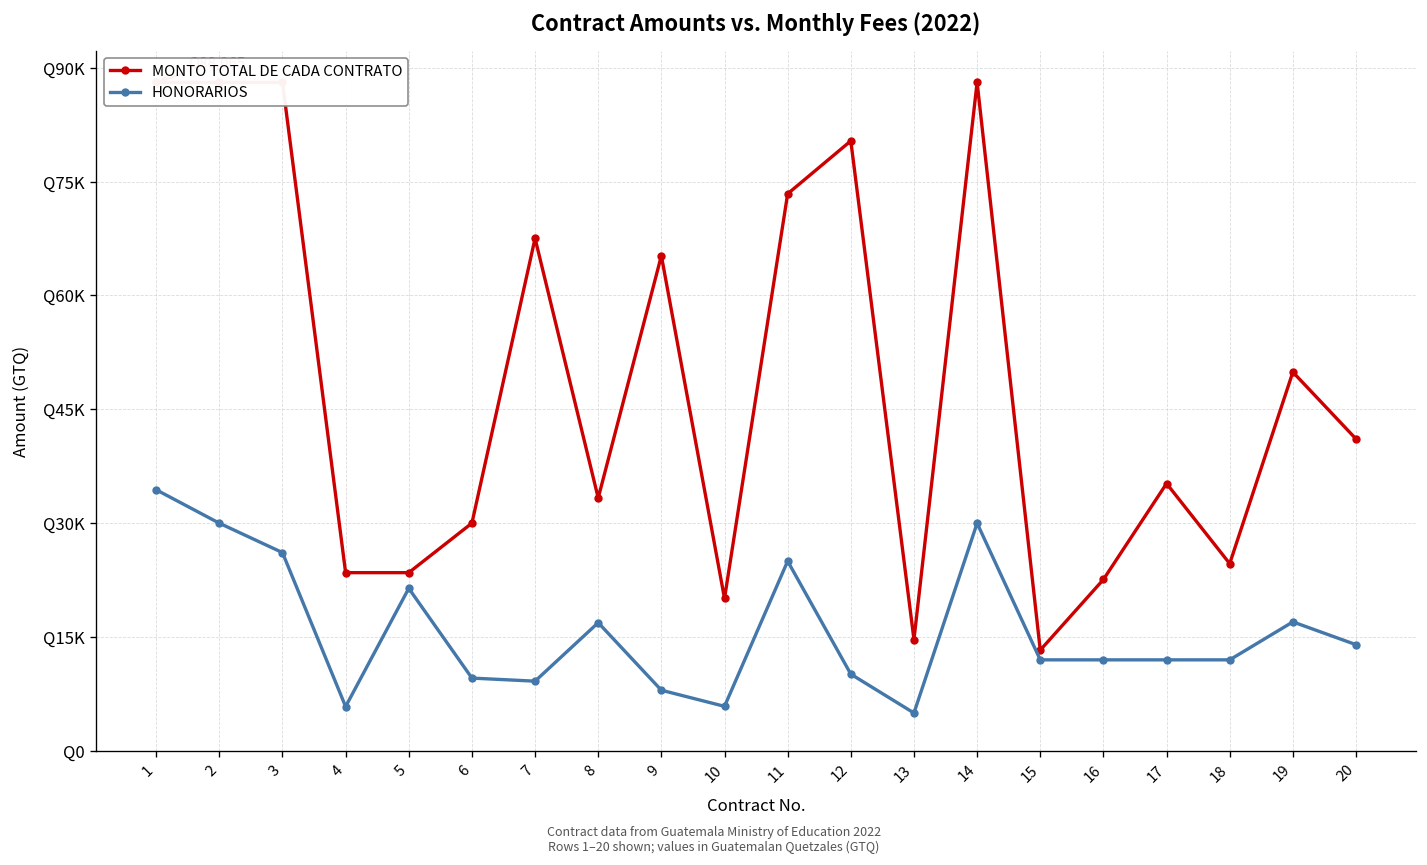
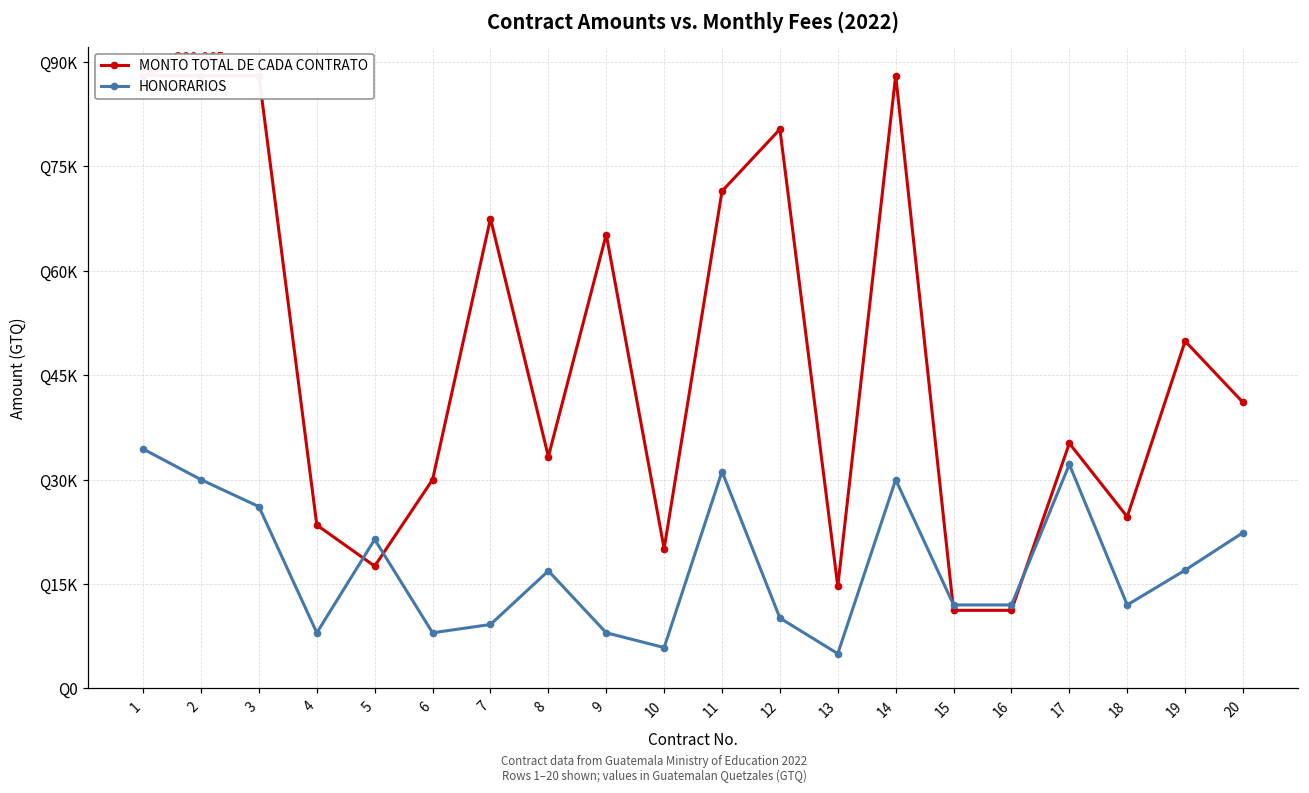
HONORARIOS, 4: Q6000 -> Q8000
MONTO TOTAL DE CADA CONTRATO, 5: Q23000 -> Q18000
HONORARIOS, 6: Q10000 -> Q8000
MONTO TOTAL DE CADA CONTRATO, 11: Q73000 -> Q71000
HONORARIOS, 11: Q25000 -> Q31000
MONTO TOTAL DE CADA CONTRATO, 15: Q13000 -> Q11000
MONTO TOTAL DE CADA CONTRATO, 16: Q23000 -> Q11000
HONORARIOS, 17: Q12000 -> Q32000
HONORARIOS, 20: Q14000 -> Q22000
